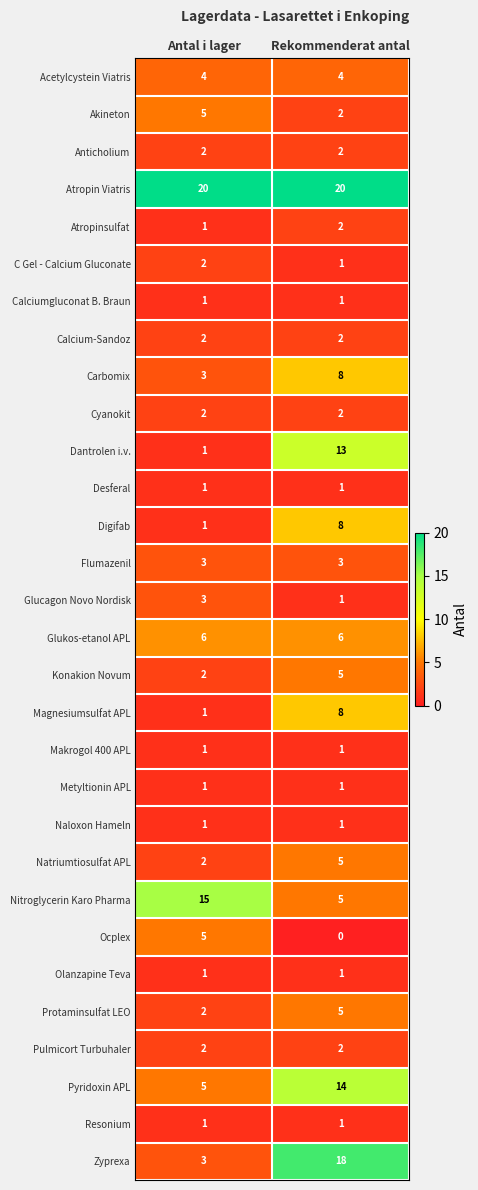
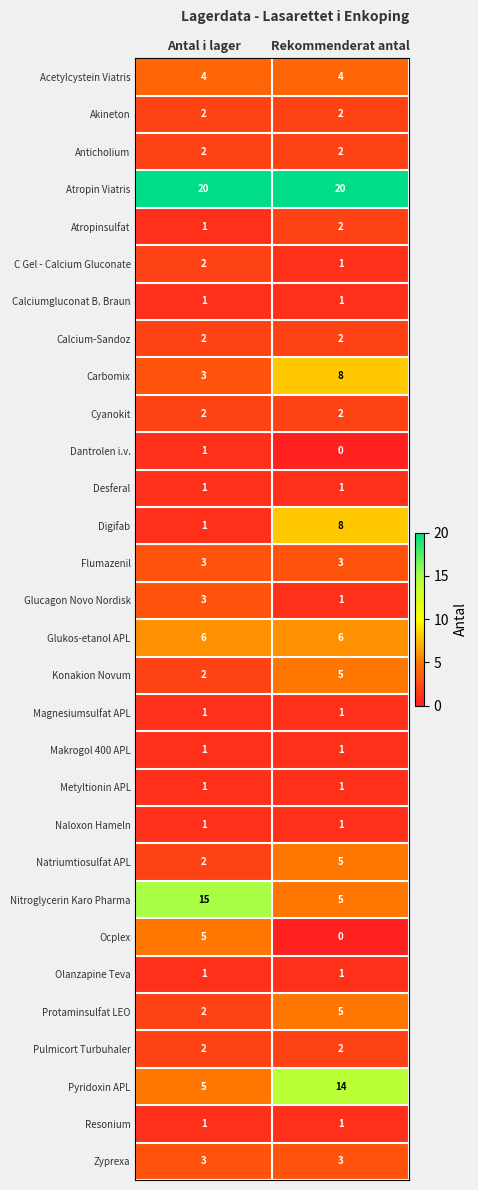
Akineton, Antal i lager: 5 -> 2
Dantrolen i.v., Rekommenderat antal: 13 -> 0
Magnesiumsulfat APL, Rekommenderat antal: 8 -> 1
Zyprexa, Rekommenderat antal: 18 -> 3
